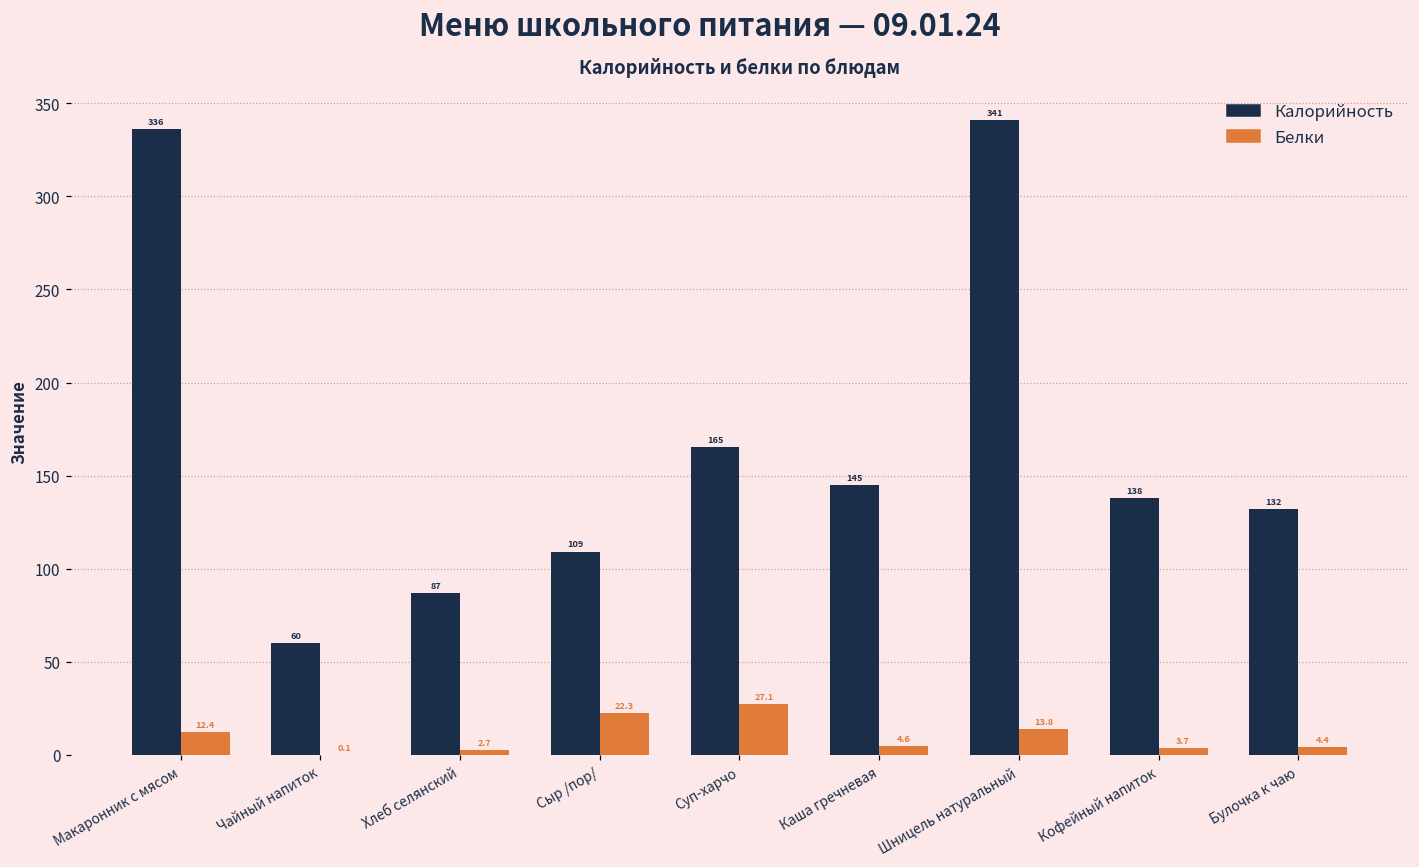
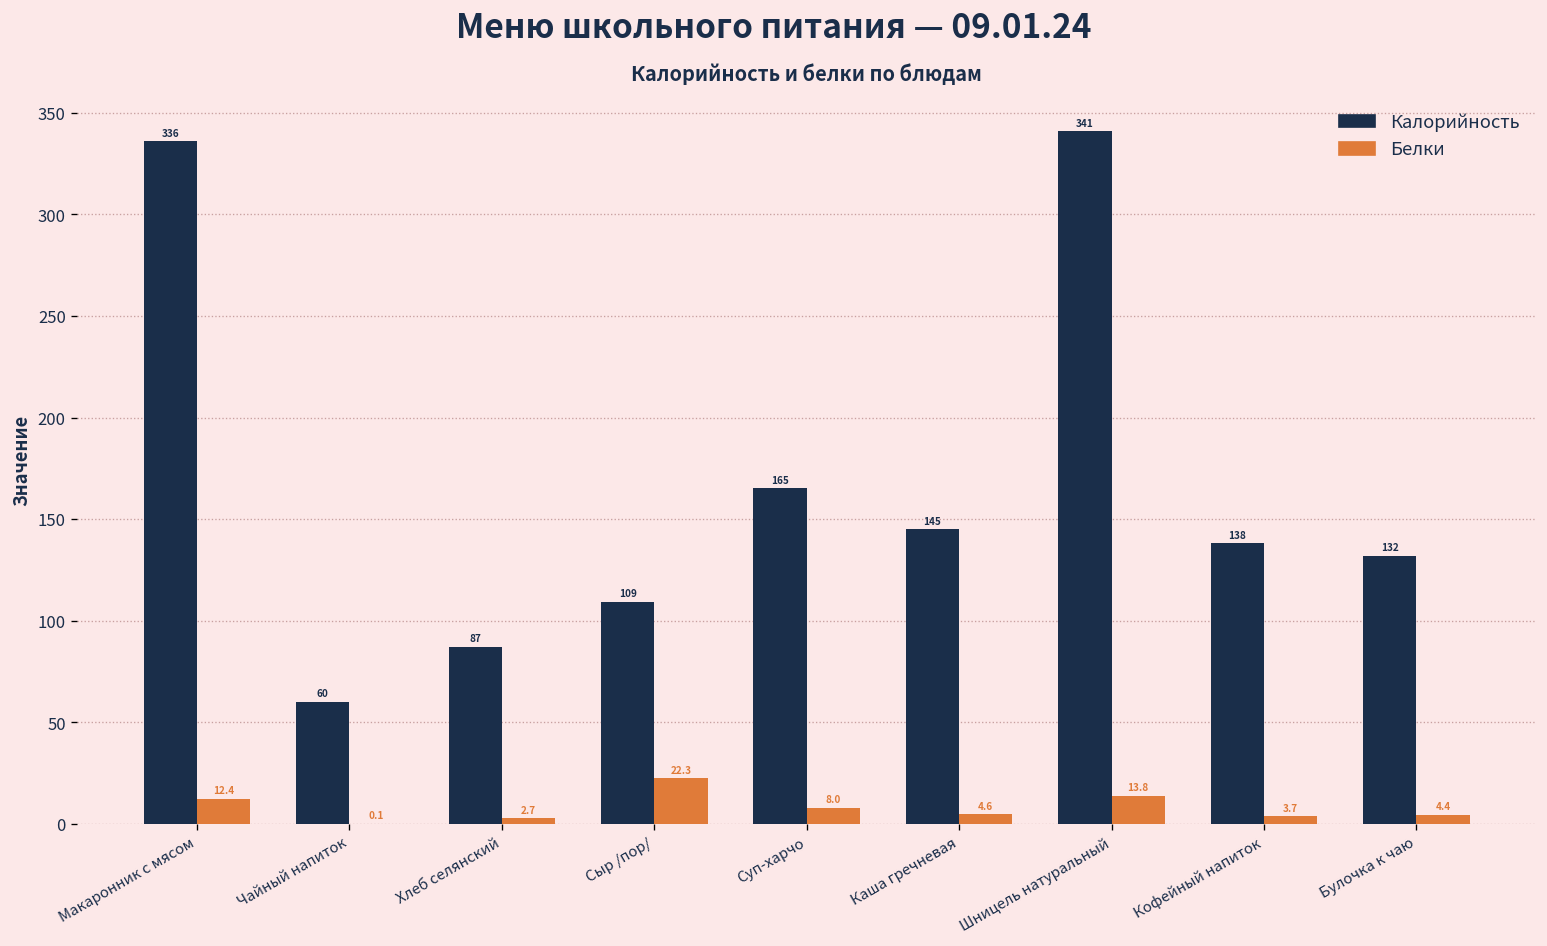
Белки, Суп-харчо: 27.1 -> 8.0
